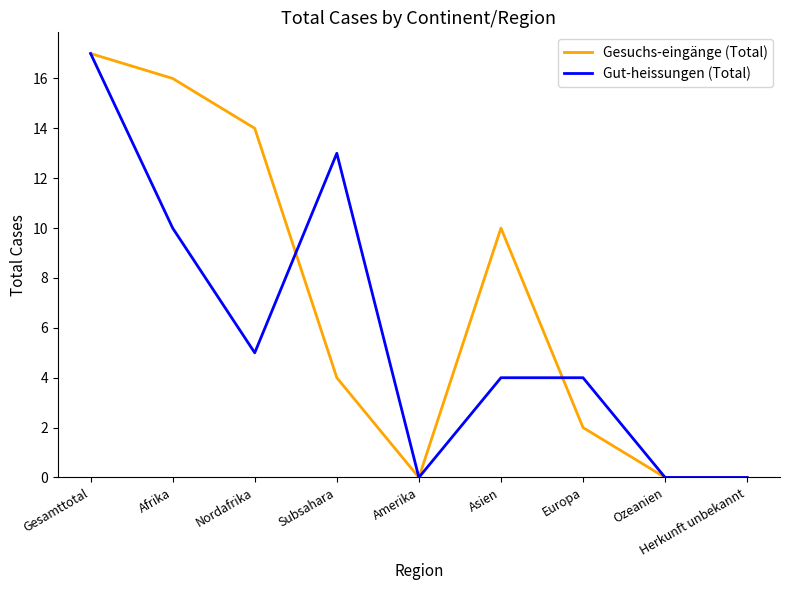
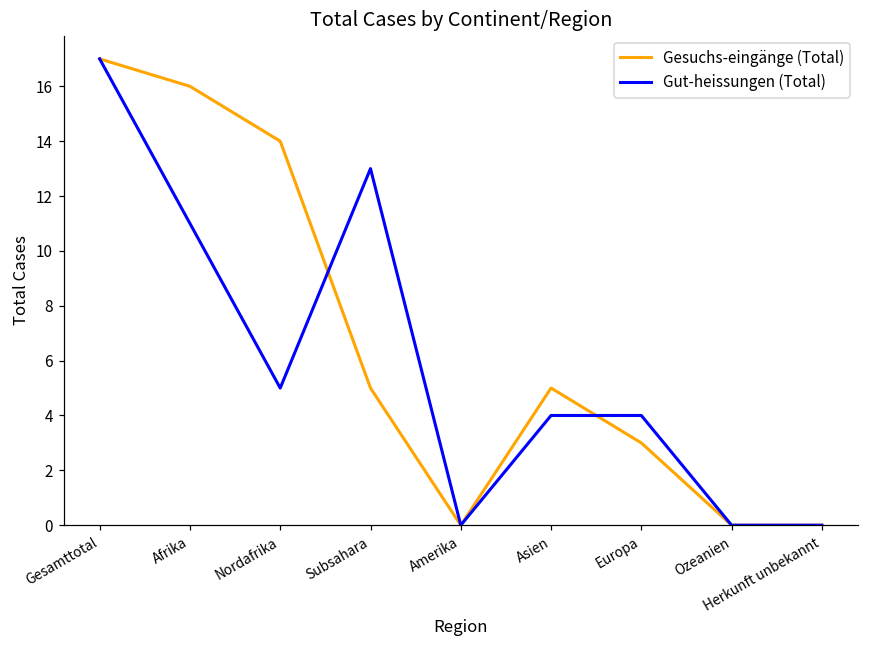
Gut-heissungen (Total), Afrika: 10 -> 11
Gesuchs-eingänge (Total), Subsahara: 4 -> 5
Gesuchs-eingänge (Total), Asien: 10 -> 5
Gesuchs-eingänge (Total), Europa: 2 -> 3
